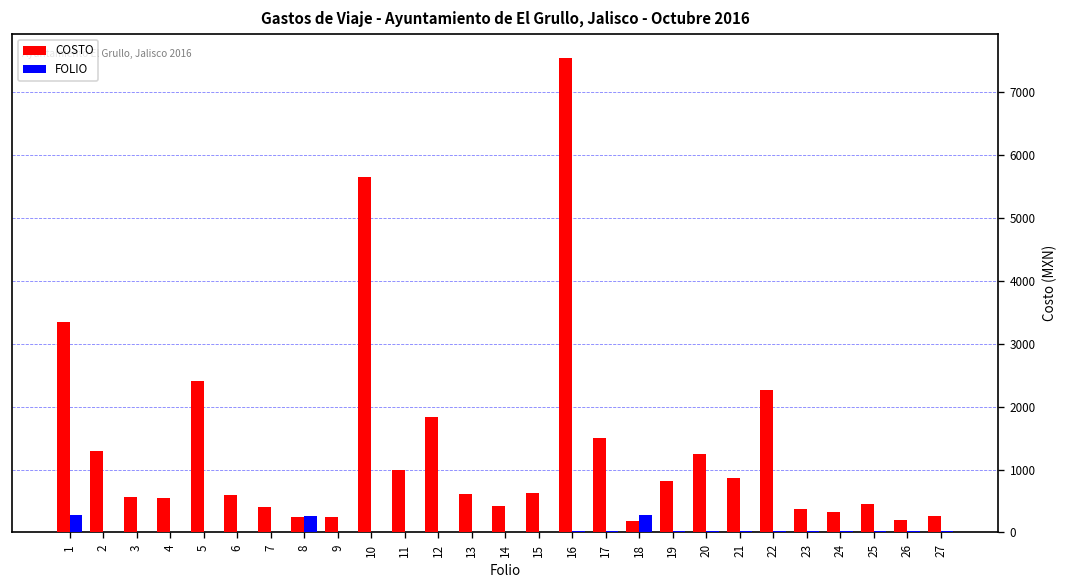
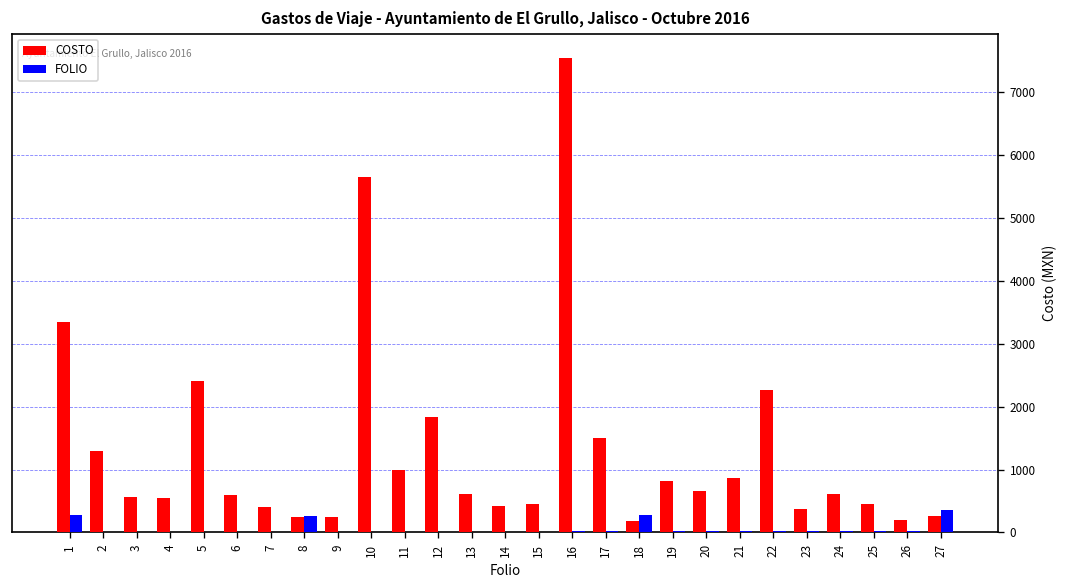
COSTO, 15: 600 -> 500
COSTO, 20: 1200 -> 700
COSTO, 24: 300 -> 600
FOLIO, 27: 0 -> 400
